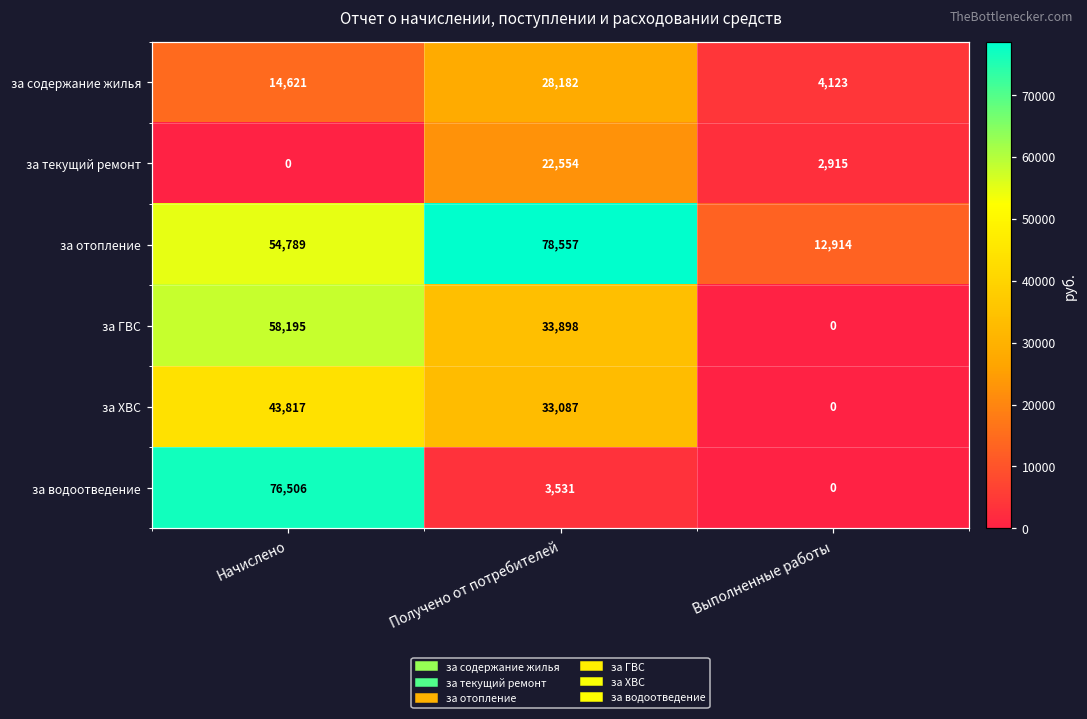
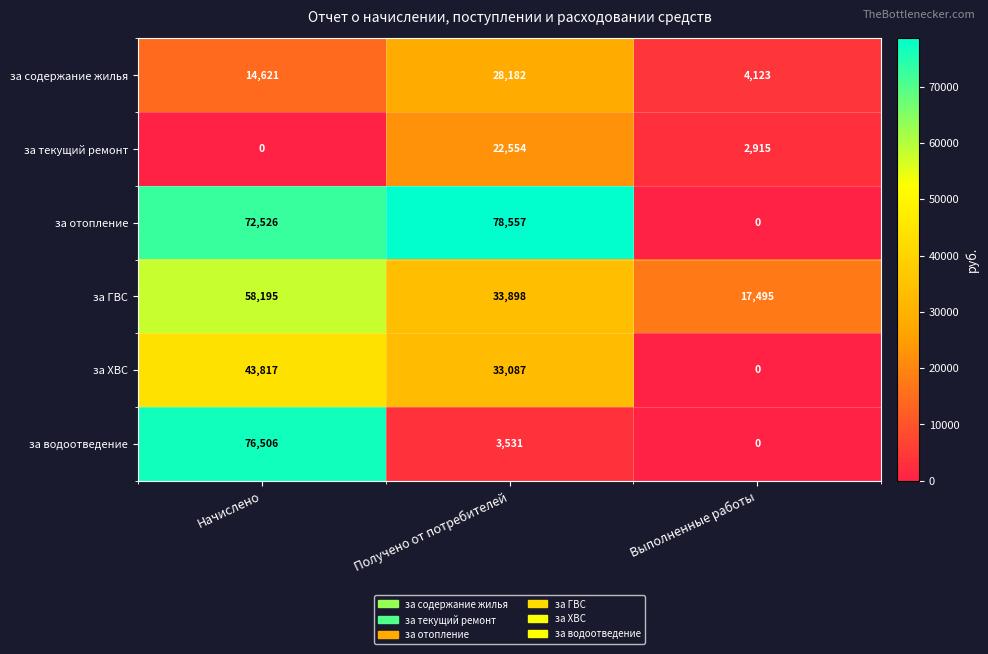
за отопление, Начислено: 54,789 -> 72,526
за отопление, Выполненные работы: 12,914 -> 0
за ГВС, Выполненные работы: 0 -> 17,495
